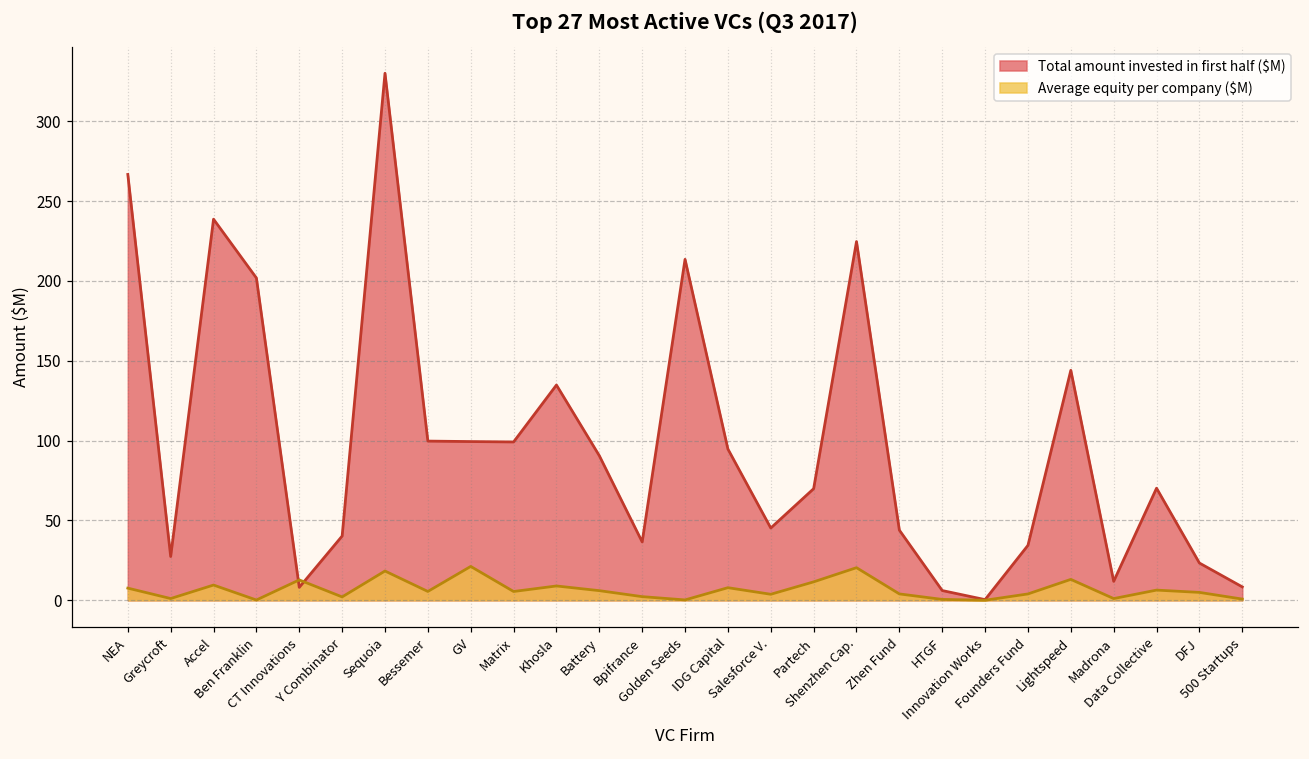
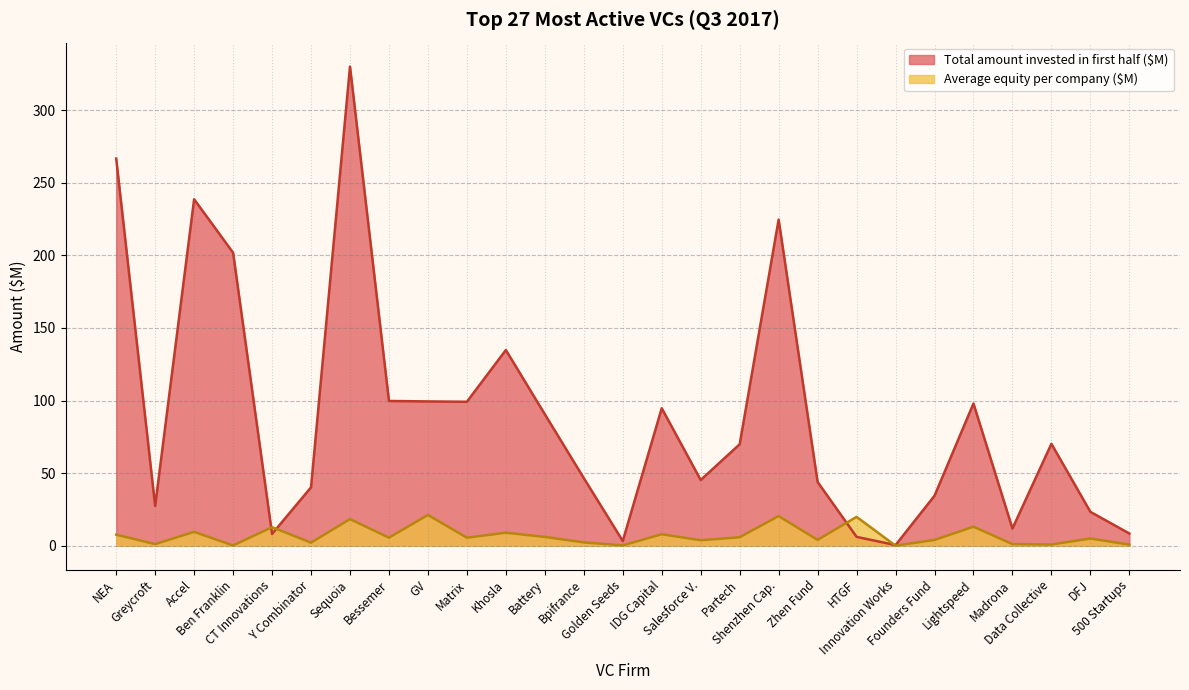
Total amount invested in first half ($M), Bpifrance: 37 -> 47
Total amount invested in first half ($M), Golden Seeds: 214 -> 3
Average equity per company ($M), Partech: 12 -> 6
Average equity per company ($M), HTGF: 1 -> 20
Total amount invested in first half ($M), Lightspeed: 144 -> 98
Average equity per company ($M), Data Collective: 6 -> 1
